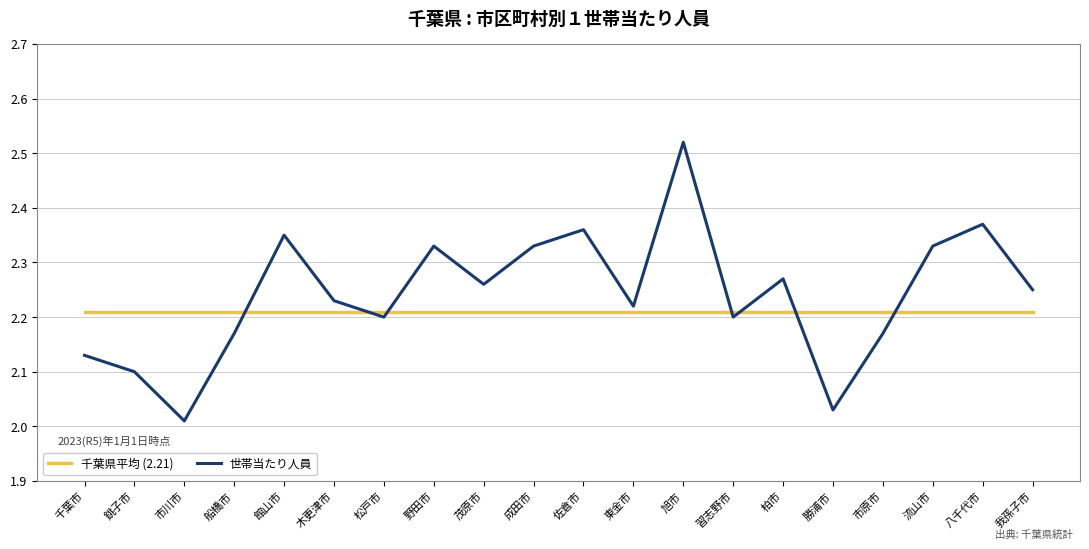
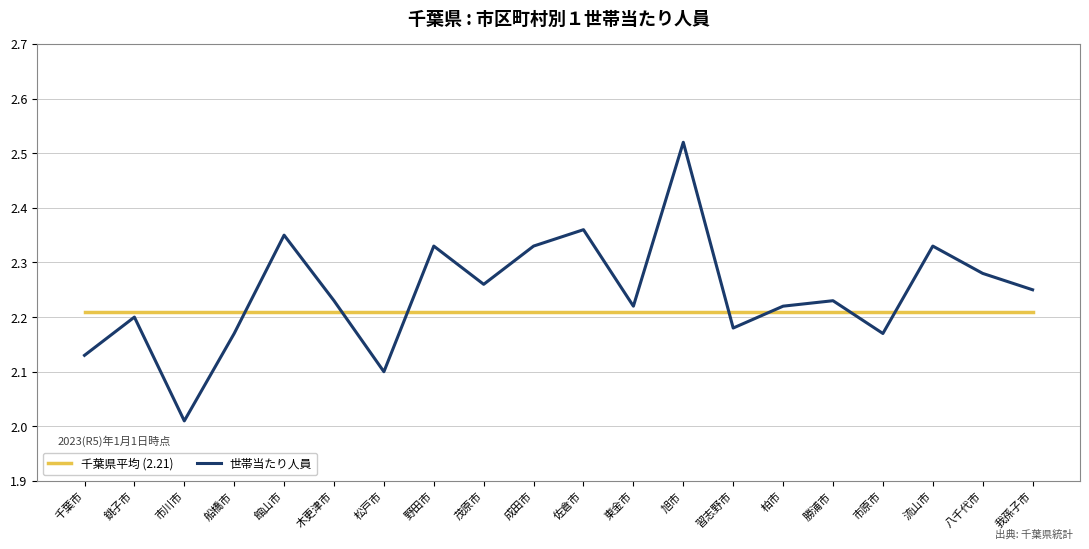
世帯当たり人員, 銚子市: 2.1 -> 2.2
世帯当たり人員, 松戸市: 2.2 -> 2.1
世帯当たり人員, 習志野市: 2.20 -> 2.18
世帯当たり人員, 柏市: 2.27 -> 2.22
世帯当たり人員, 勝浦市: 2.03 -> 2.23
世帯当たり人員, 八千代市: 2.37 -> 2.28
